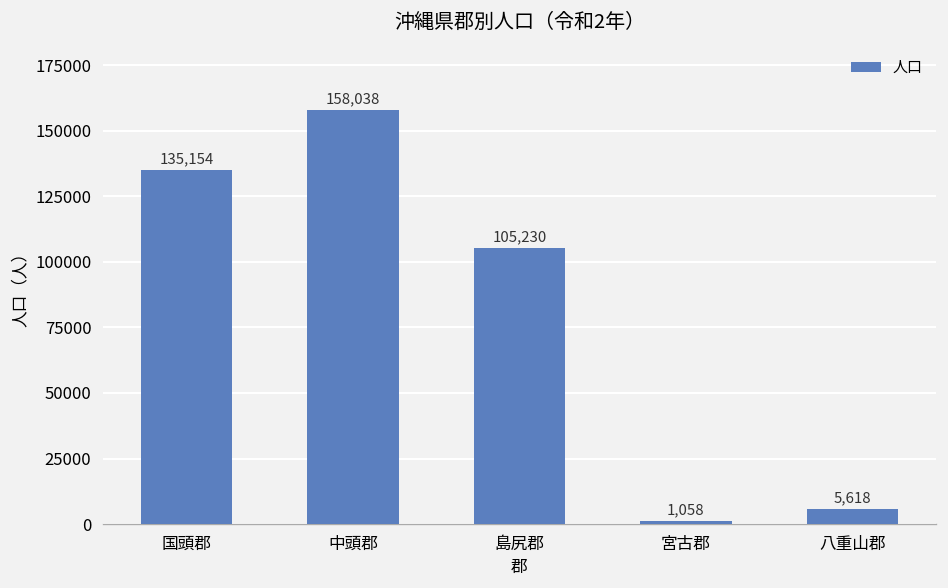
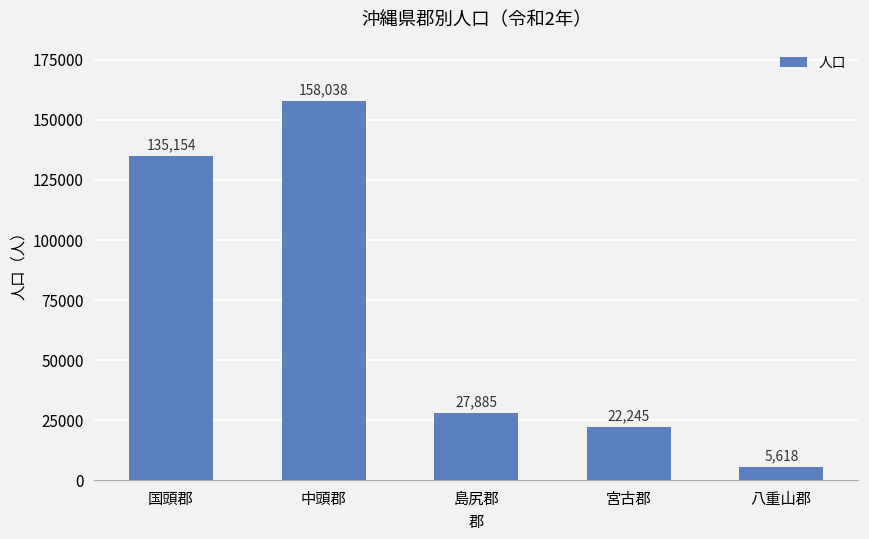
島尻郡: 105,230 -> 27,885
宮古郡: 1,058 -> 22,245
